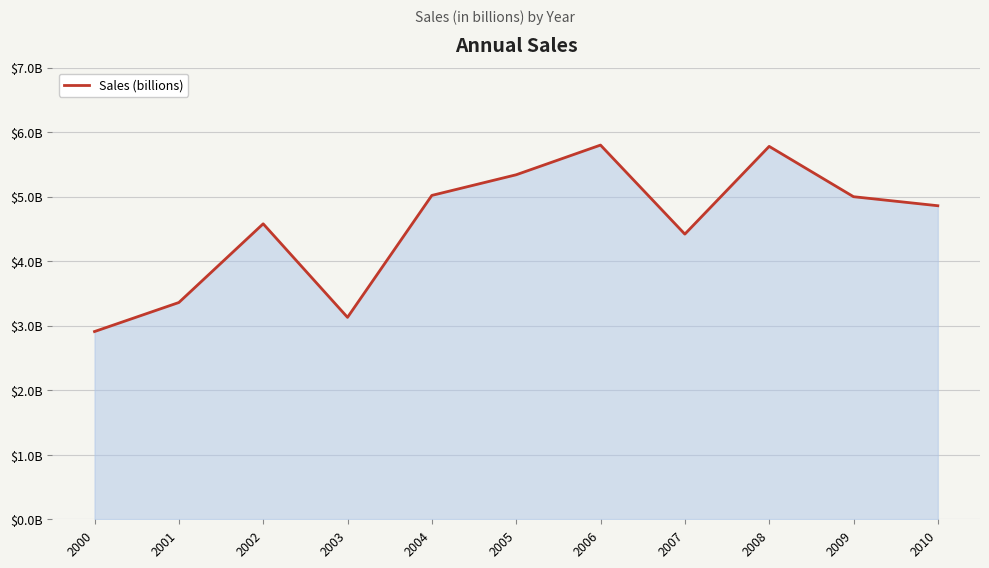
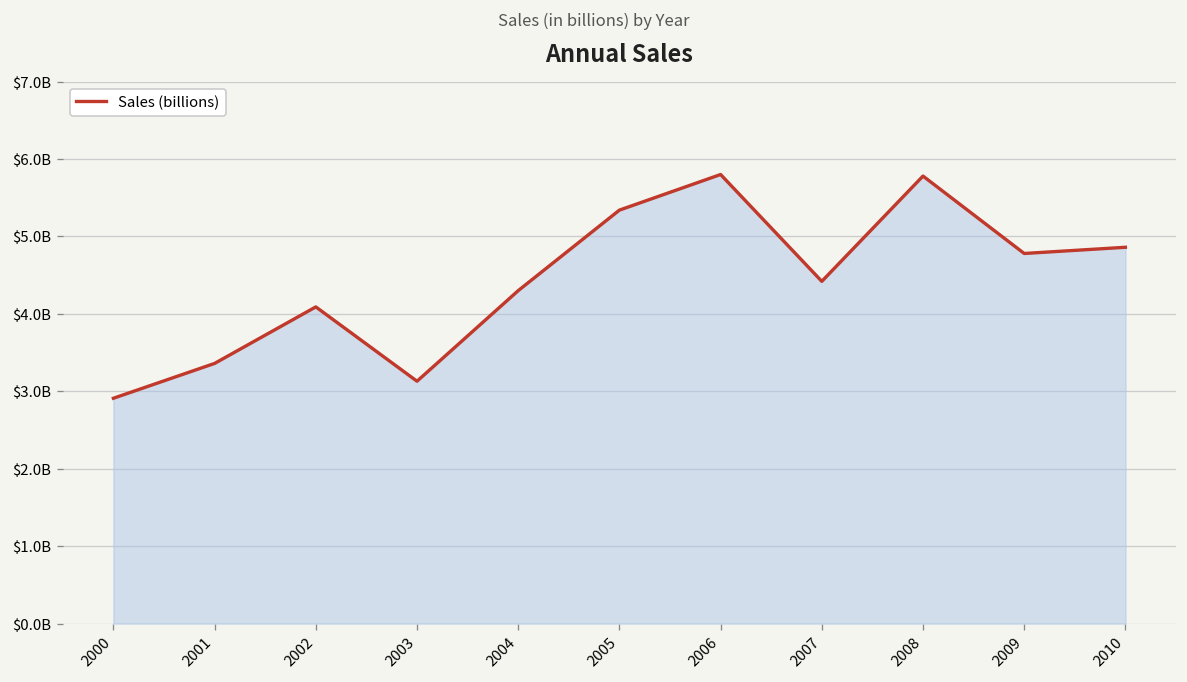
2002: $4600000000 -> $4100000000
2004: $5000000000 -> $4300000000
2009: $5000000000 -> $4800000000
